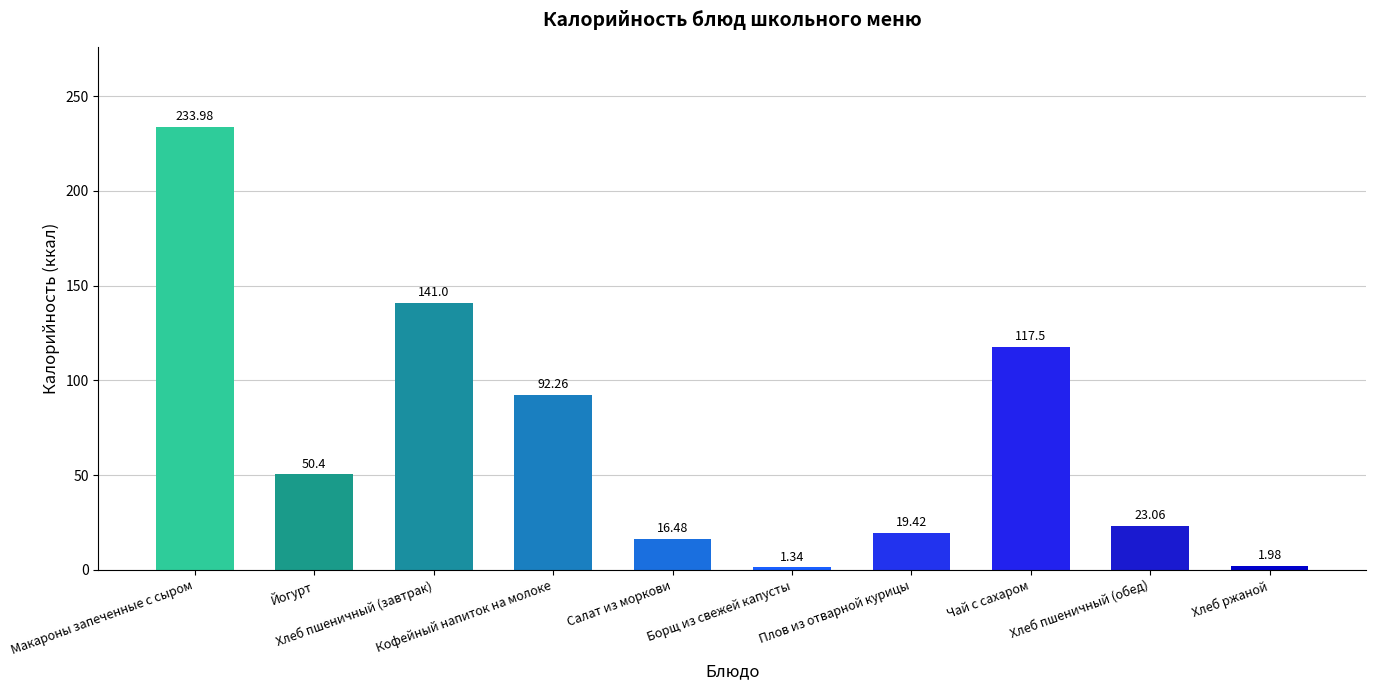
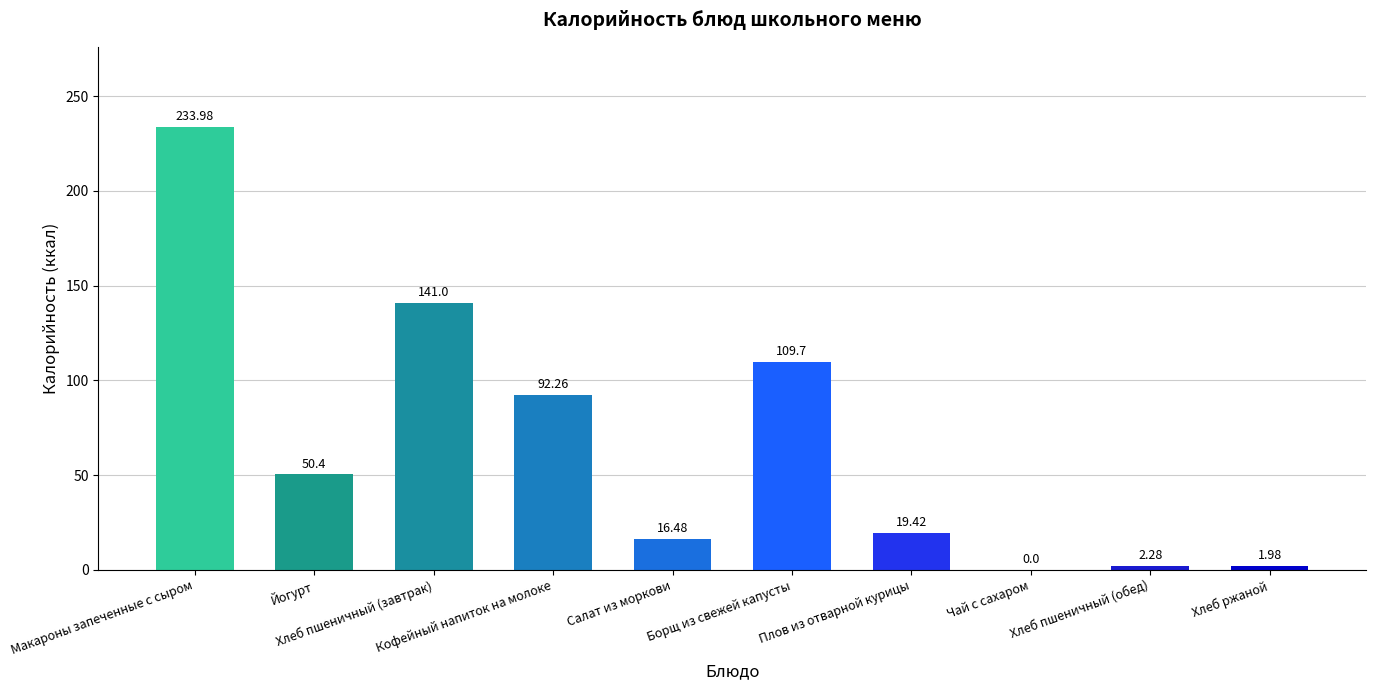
Борщ из свежей капусты: 1.34 -> 109.7
Чай с сахаром: 117.5 -> 0.0
Хлеб пшеничный (обед): 23.06 -> 2.28
